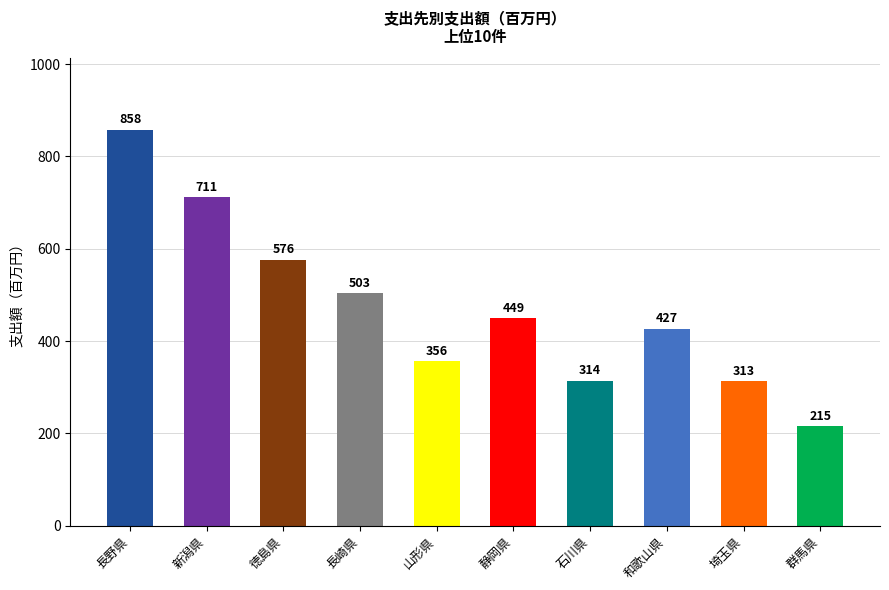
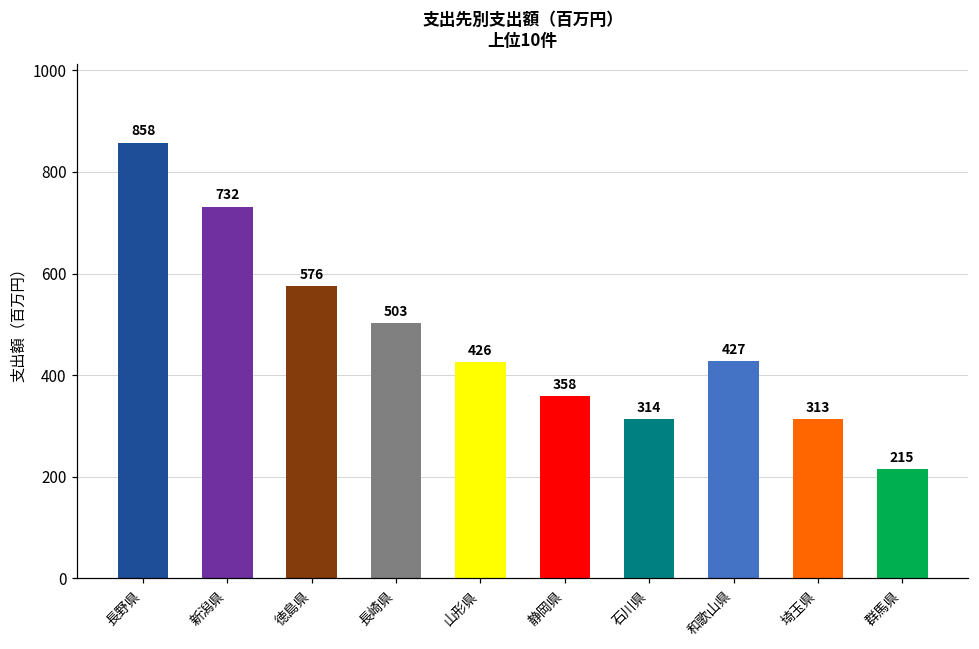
新潟県: 711 -> 732
山形県: 356 -> 426
静岡県: 449 -> 358
